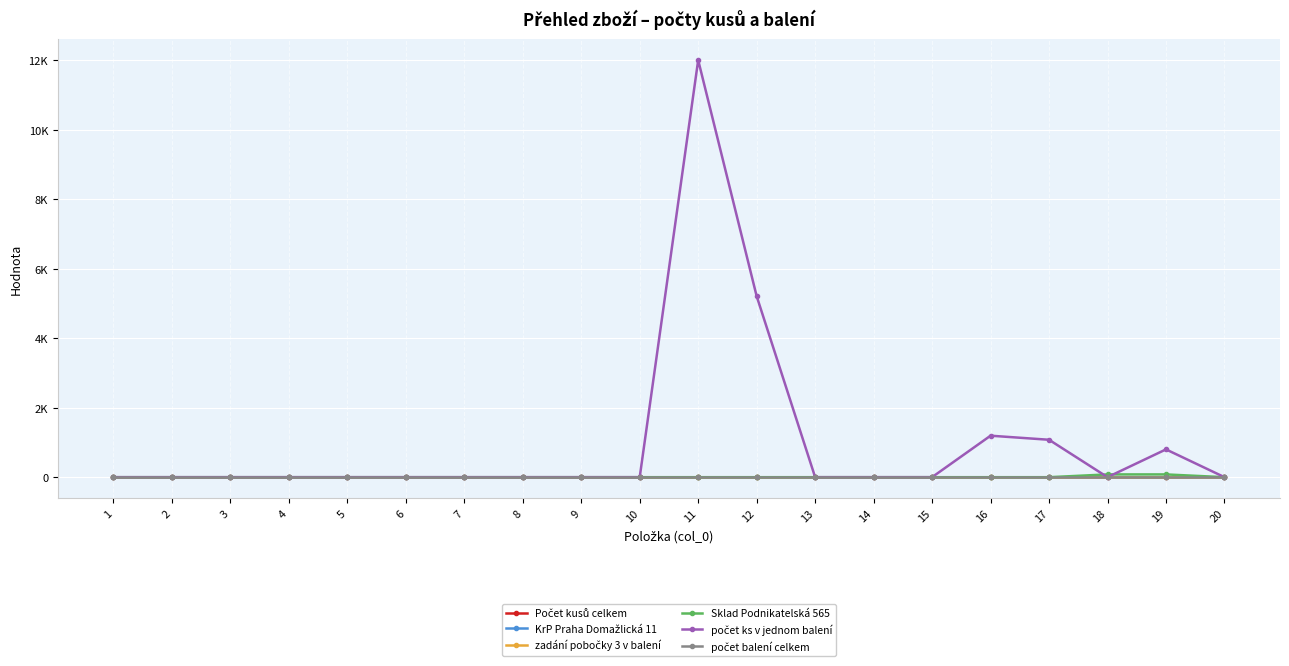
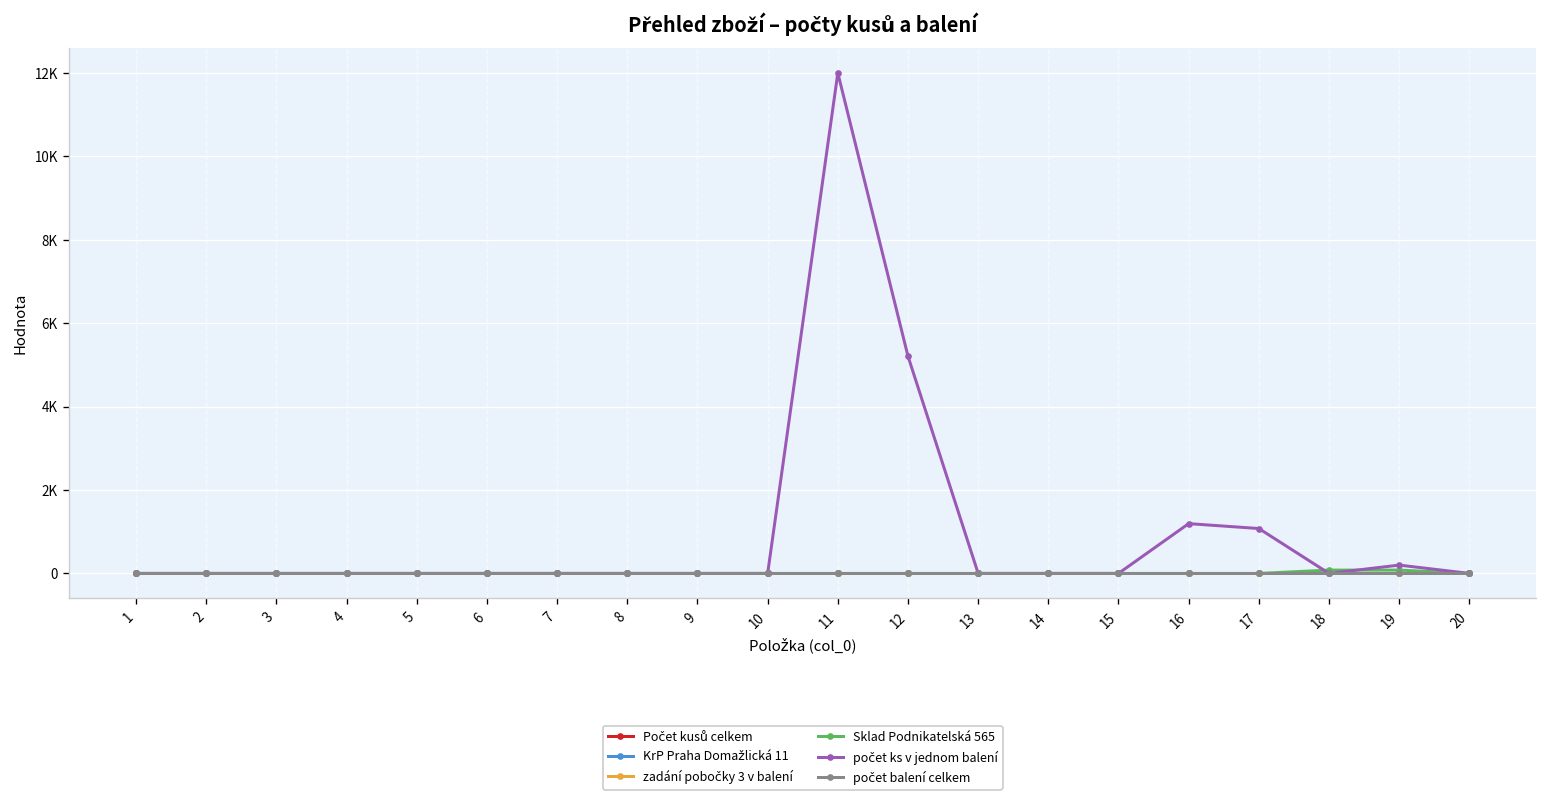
počet ks v jednom balení, 19: 800 -> 200
